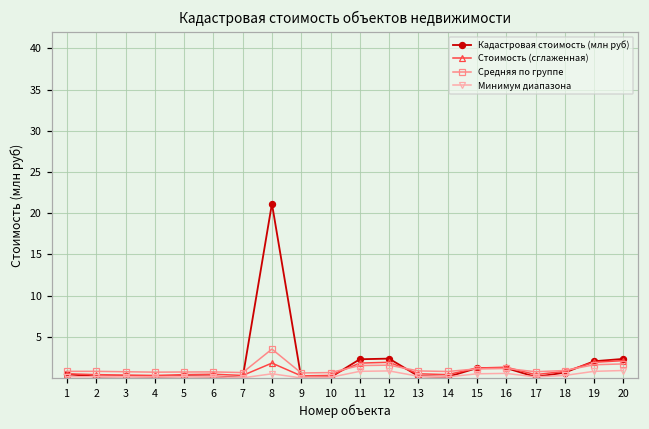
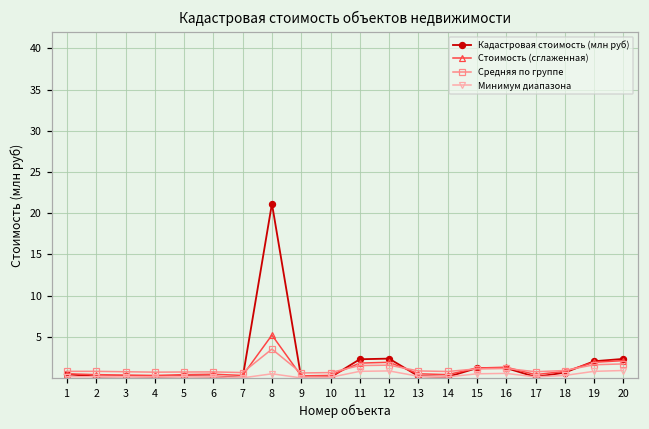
Стоимость (сглаженная), 8: 2 -> 5
